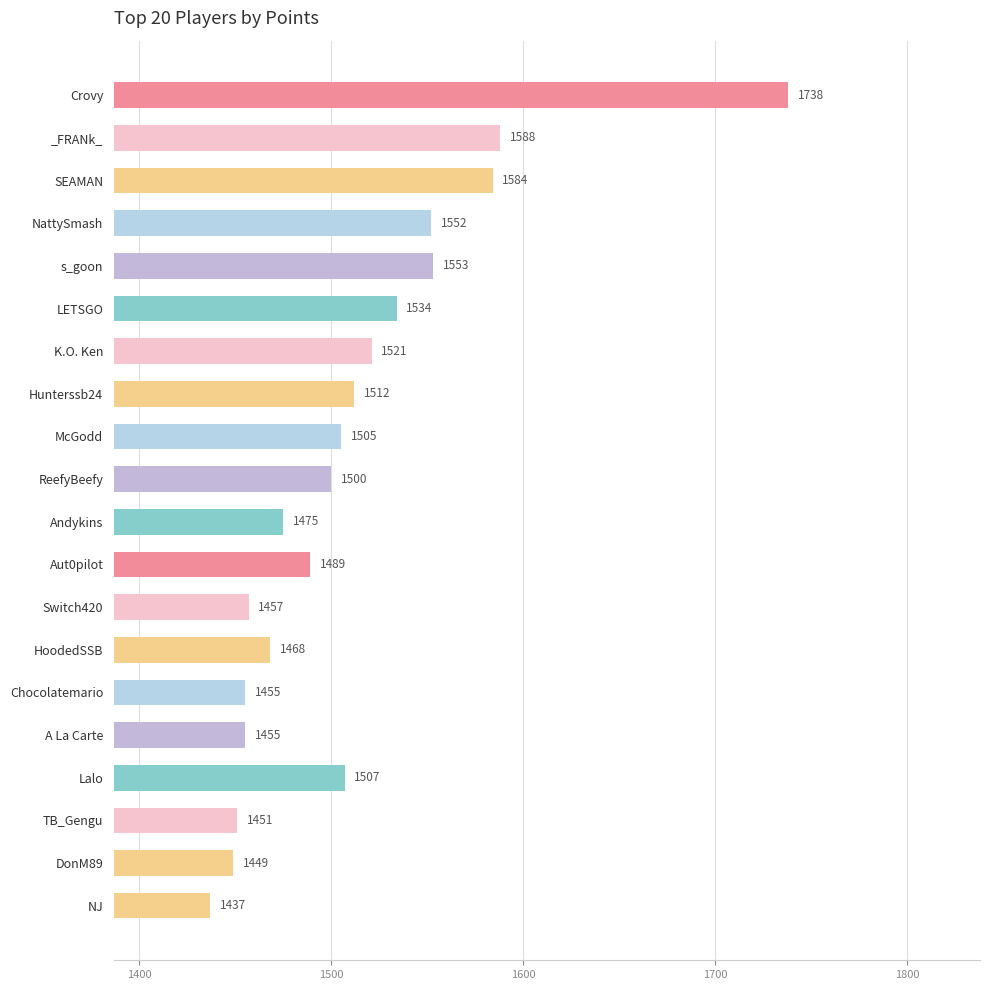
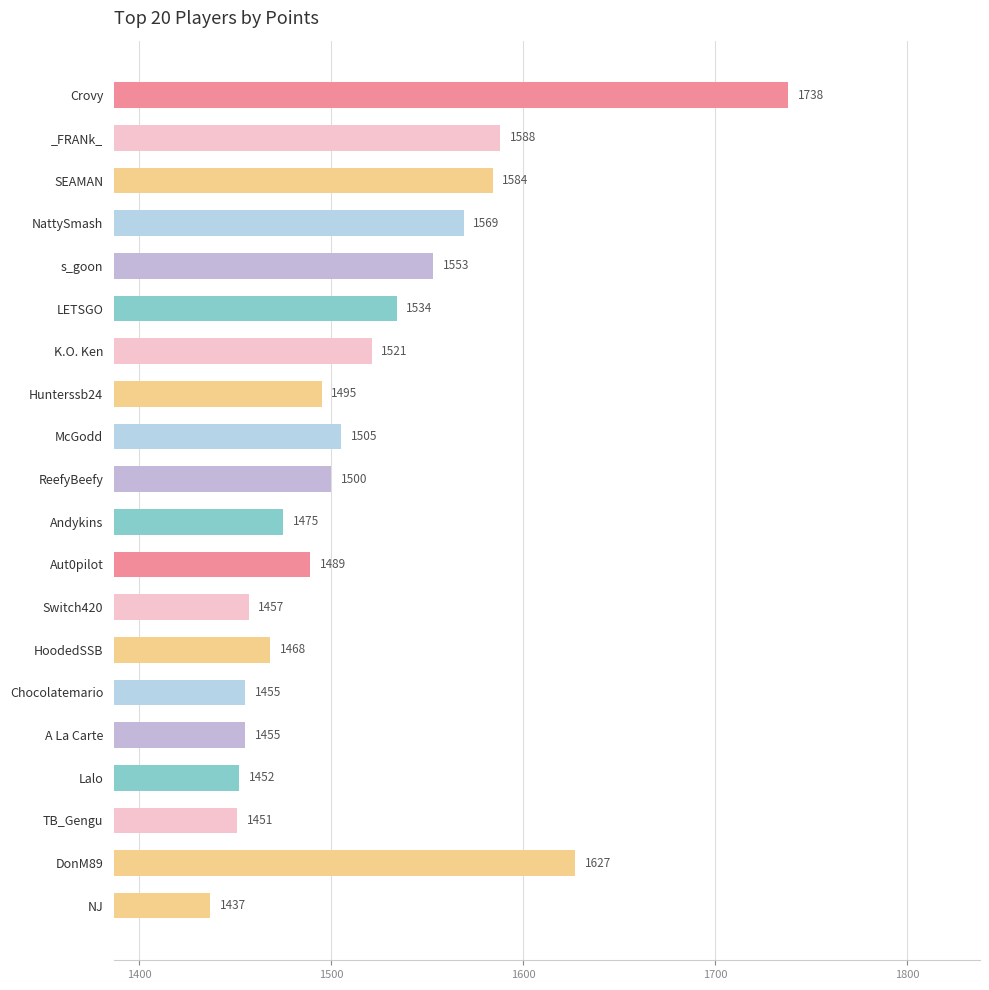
NattySmash: 1552 -> 1569
Hunterssb24: 1512 -> 1495
Lalo: 1507 -> 1452
DonM89: 1449 -> 1627
